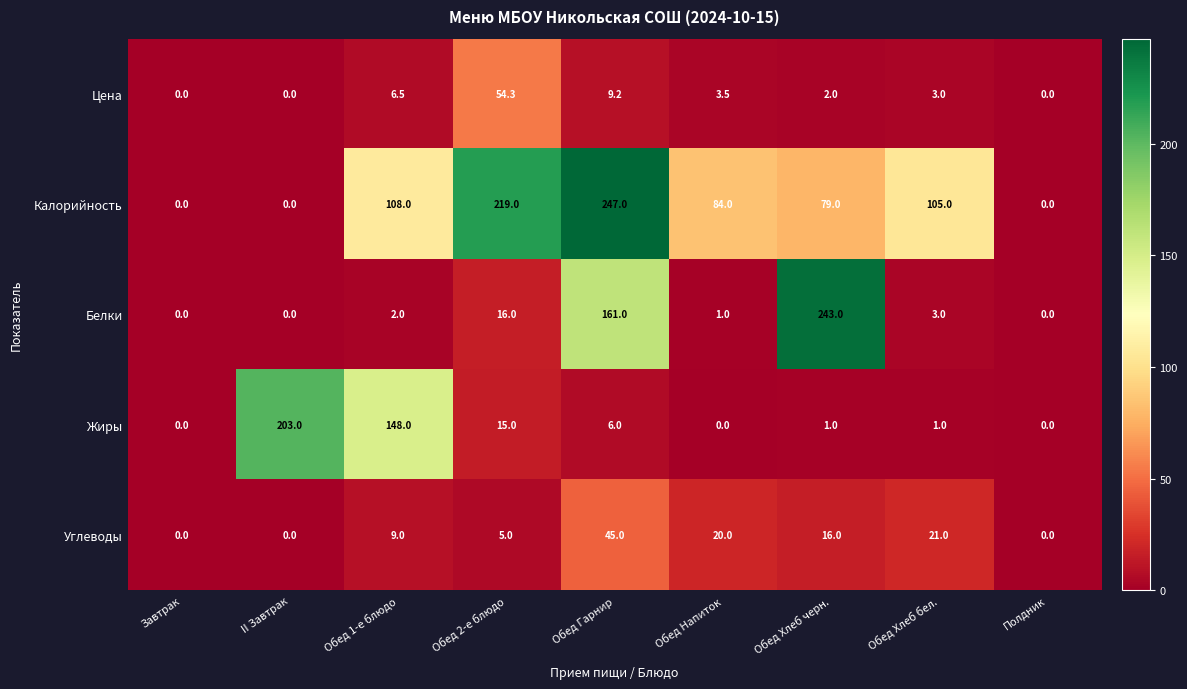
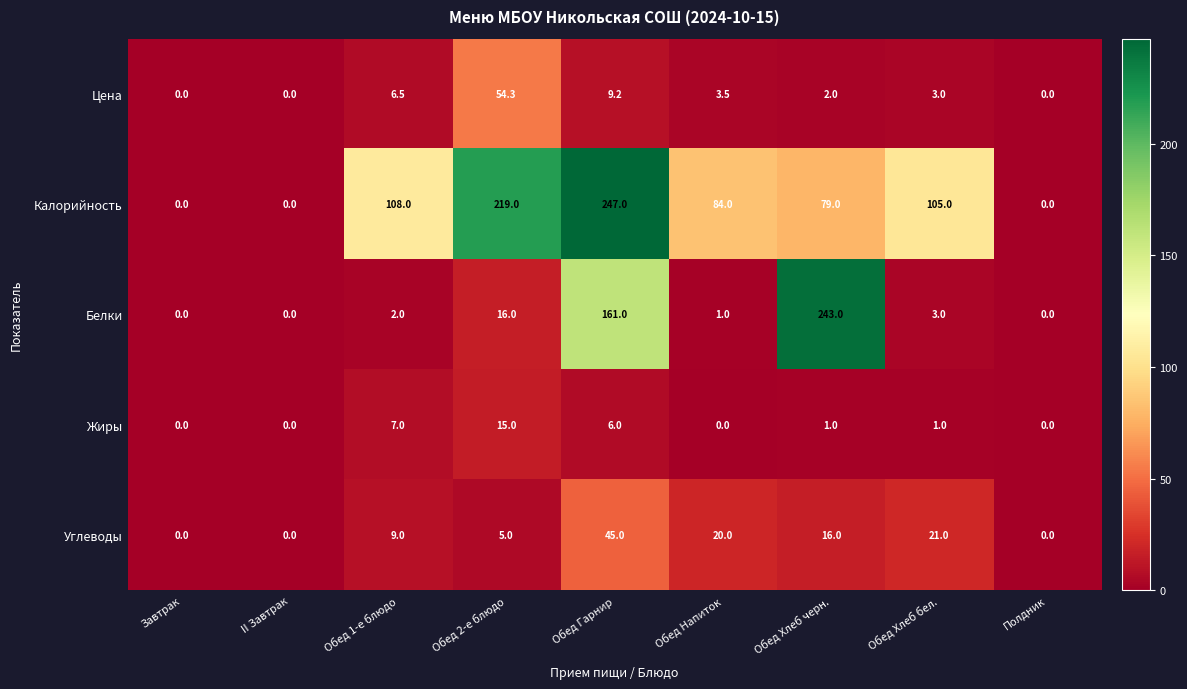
Жиры, II Завтрак: 203.0 -> 0.0
Жиры, Обед 1-е блюдо: 148.0 -> 7.0
